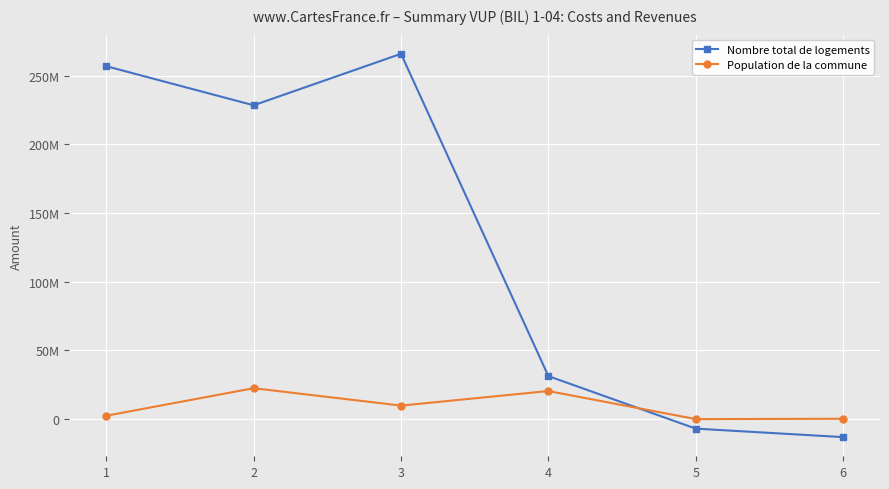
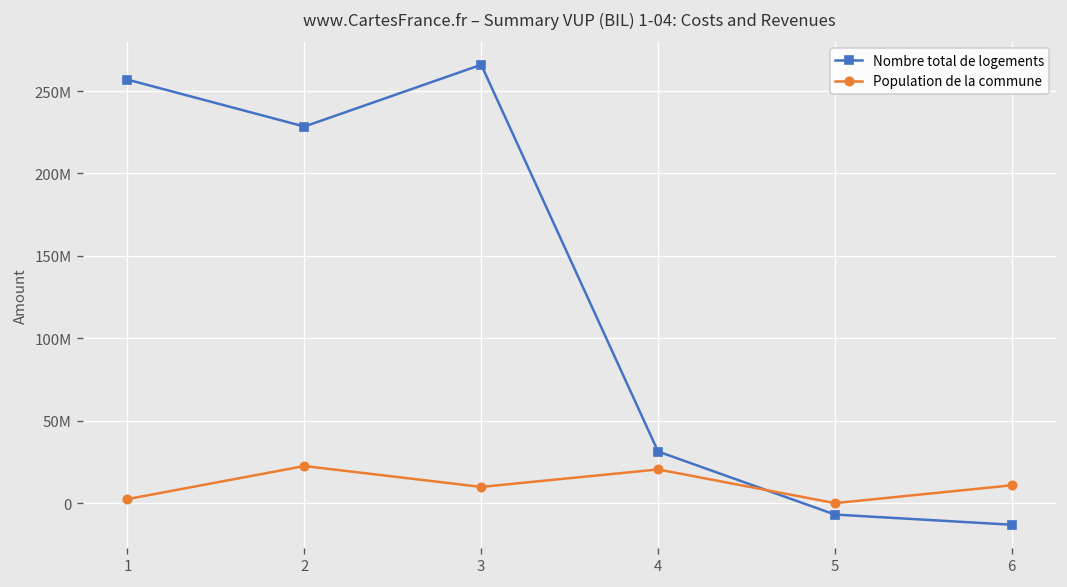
Population de la commune, 6: 0 -> 11000000
